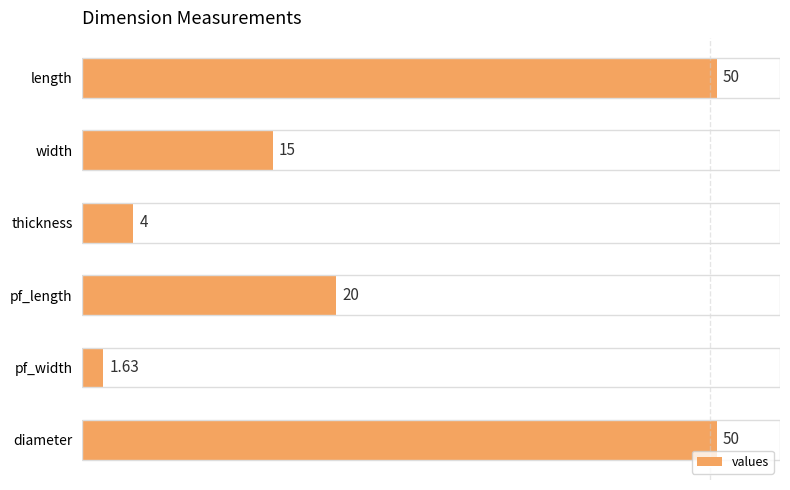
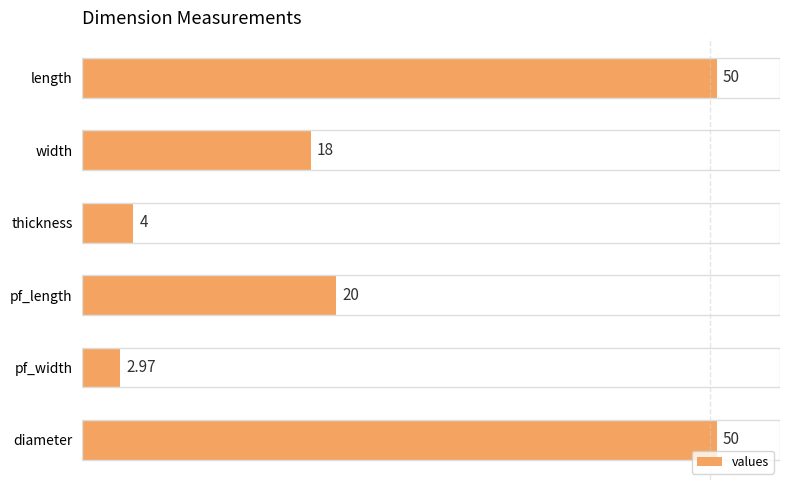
width: 15 -> 18
pf_width: 1.63 -> 2.97
